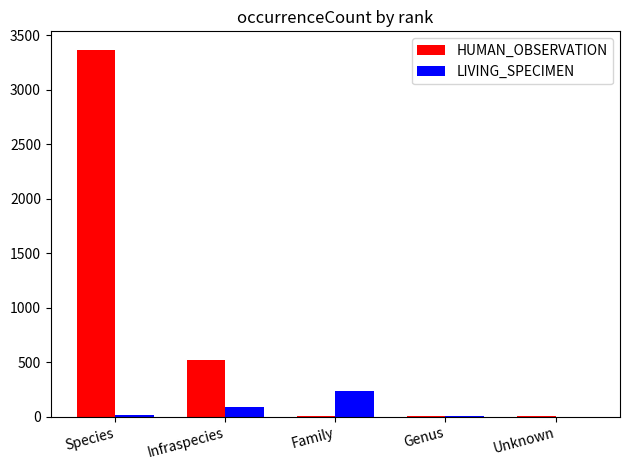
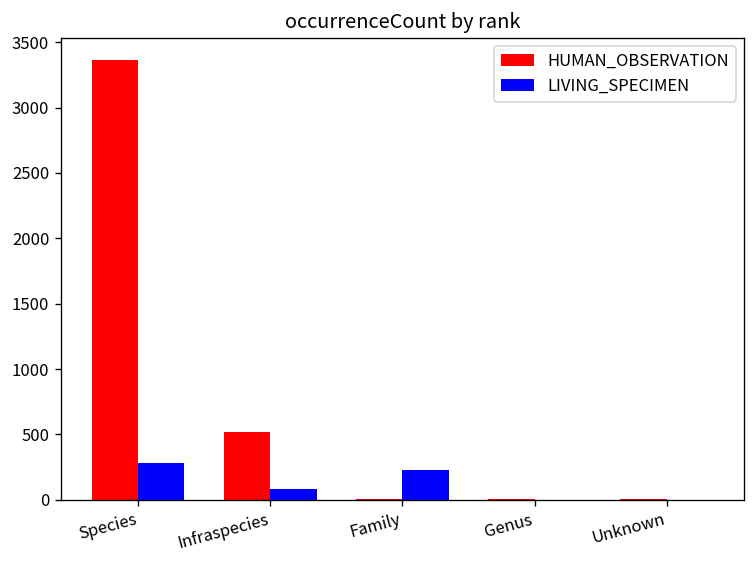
LIVING_SPECIMEN, Species: 20 -> 280
